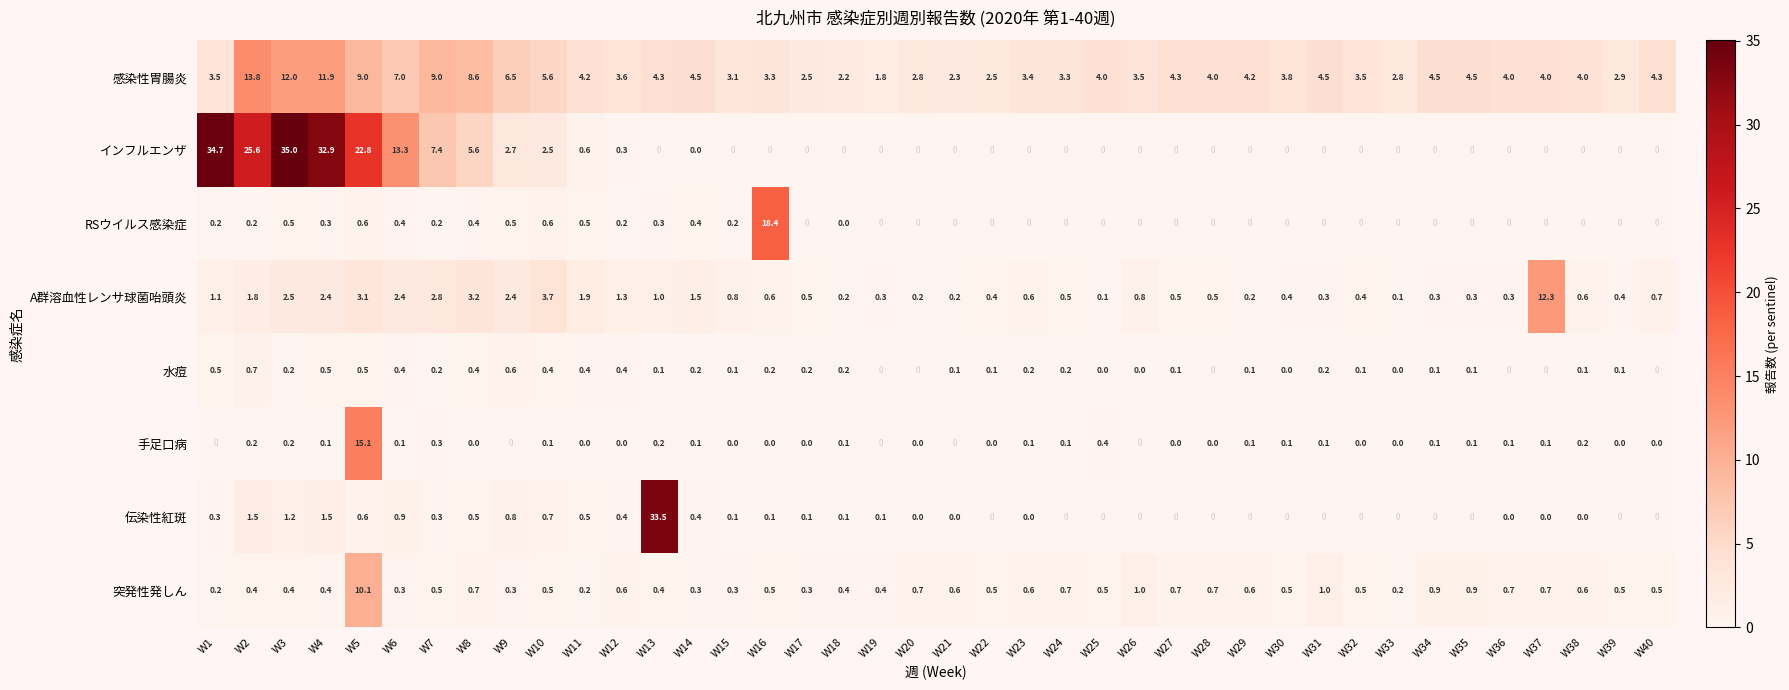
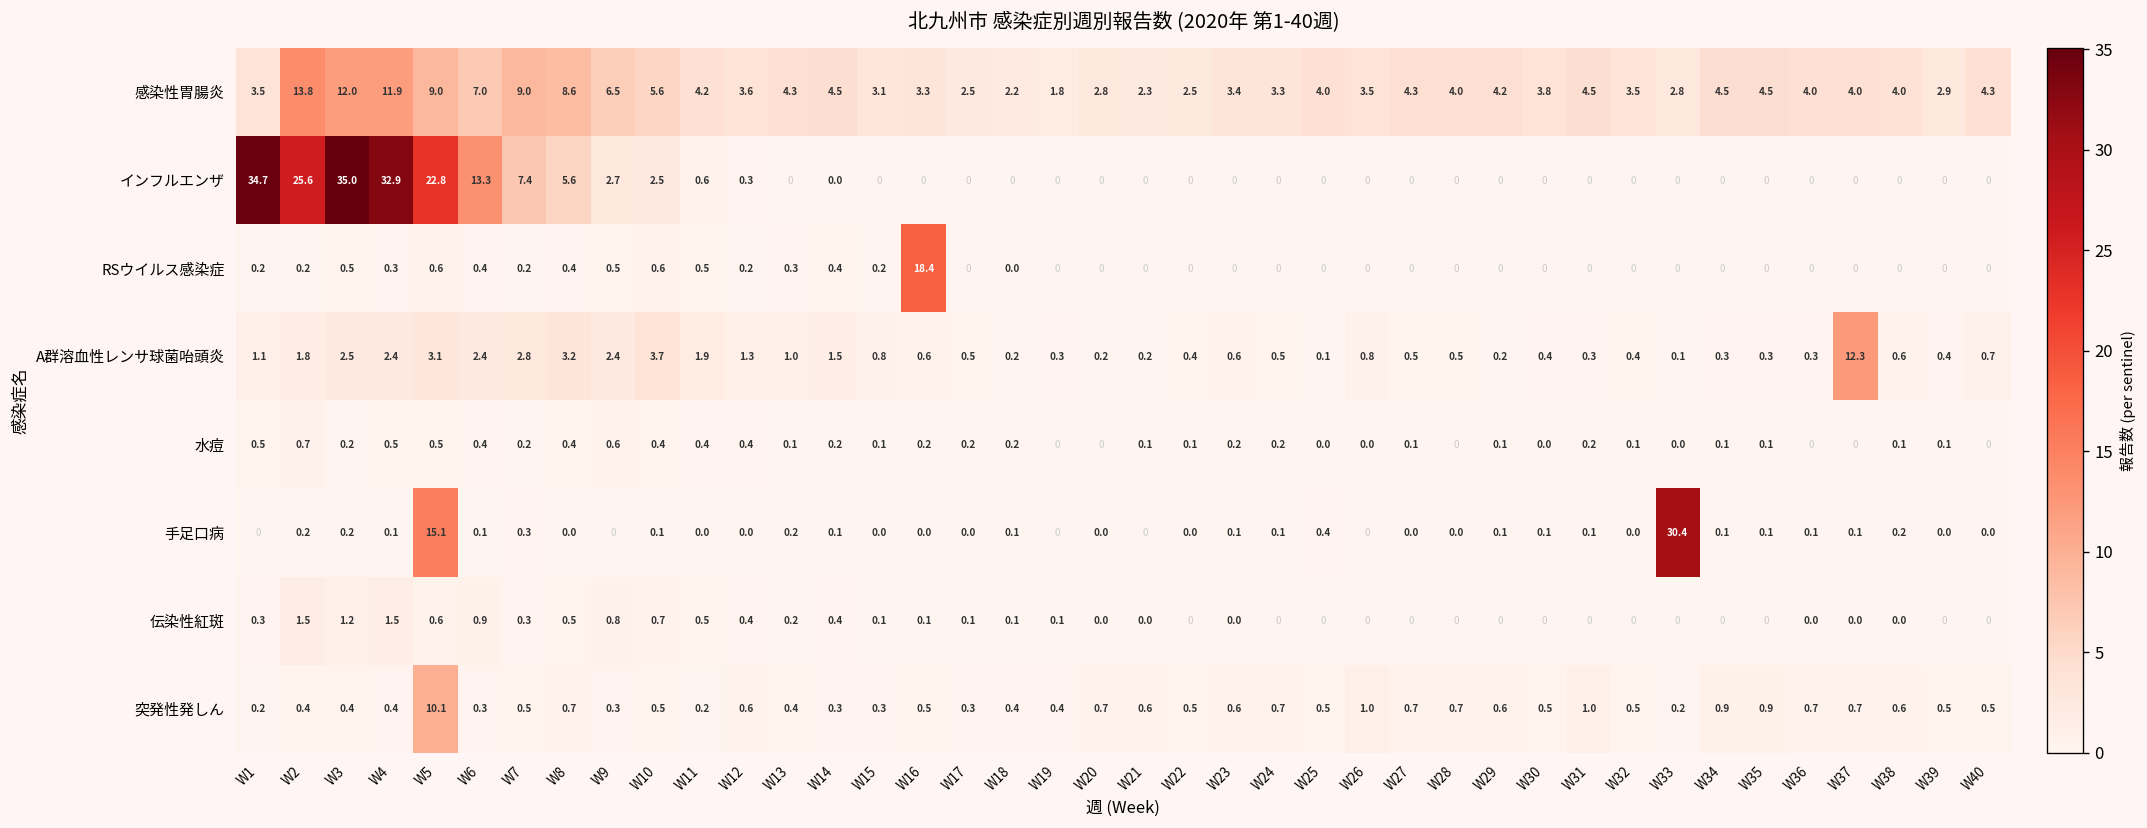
手足口病, W33: 0.0 -> 30.4
伝染性紅斑, W13: 33.5 -> 0.2
